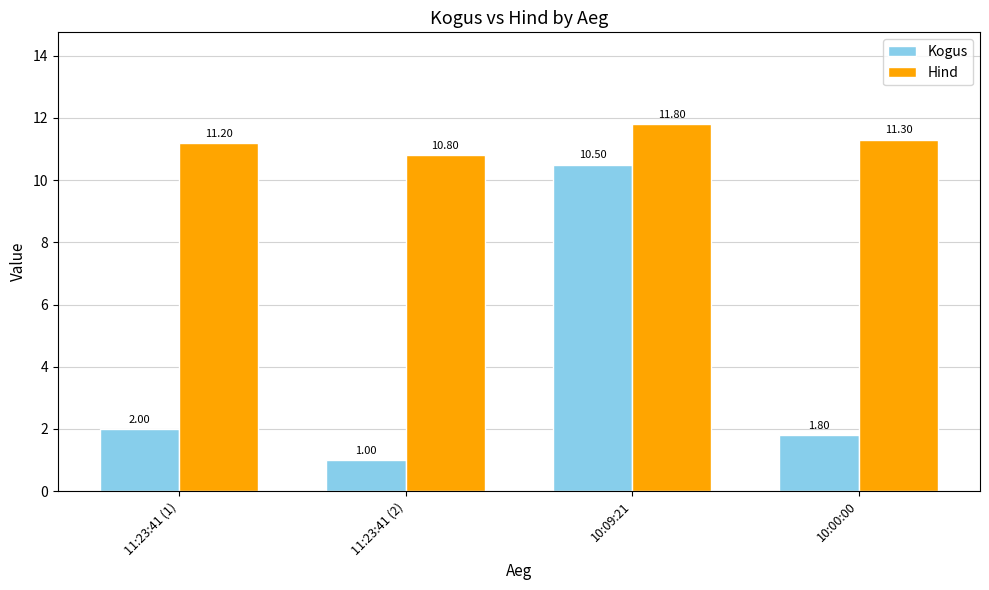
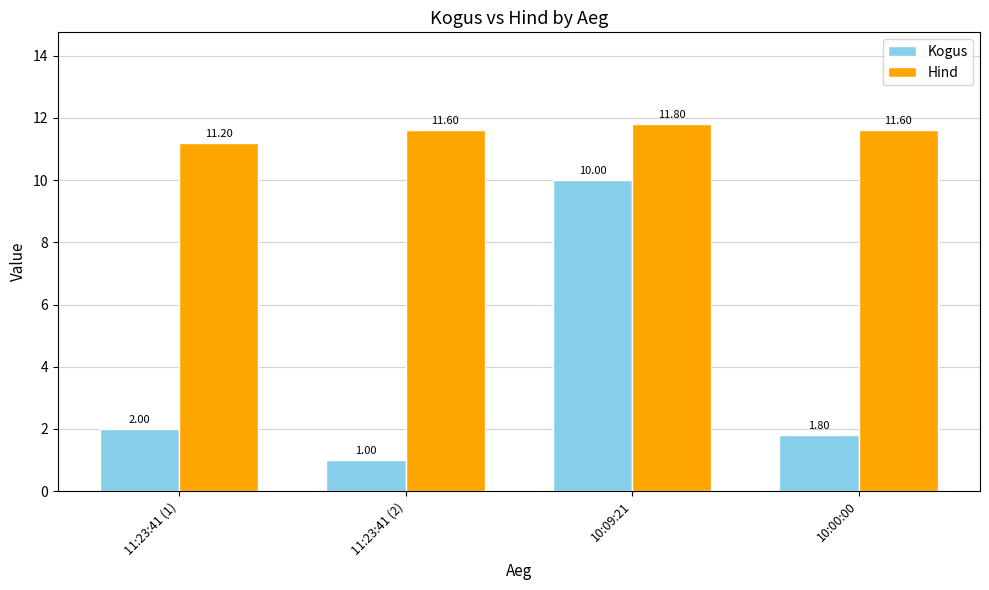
Hind, 11:23:41 (2): 10.80 -> 11.60
Kogus, 10:09:21: 10.50 -> 10.00
Hind, 10:00:00: 11.30 -> 11.60
